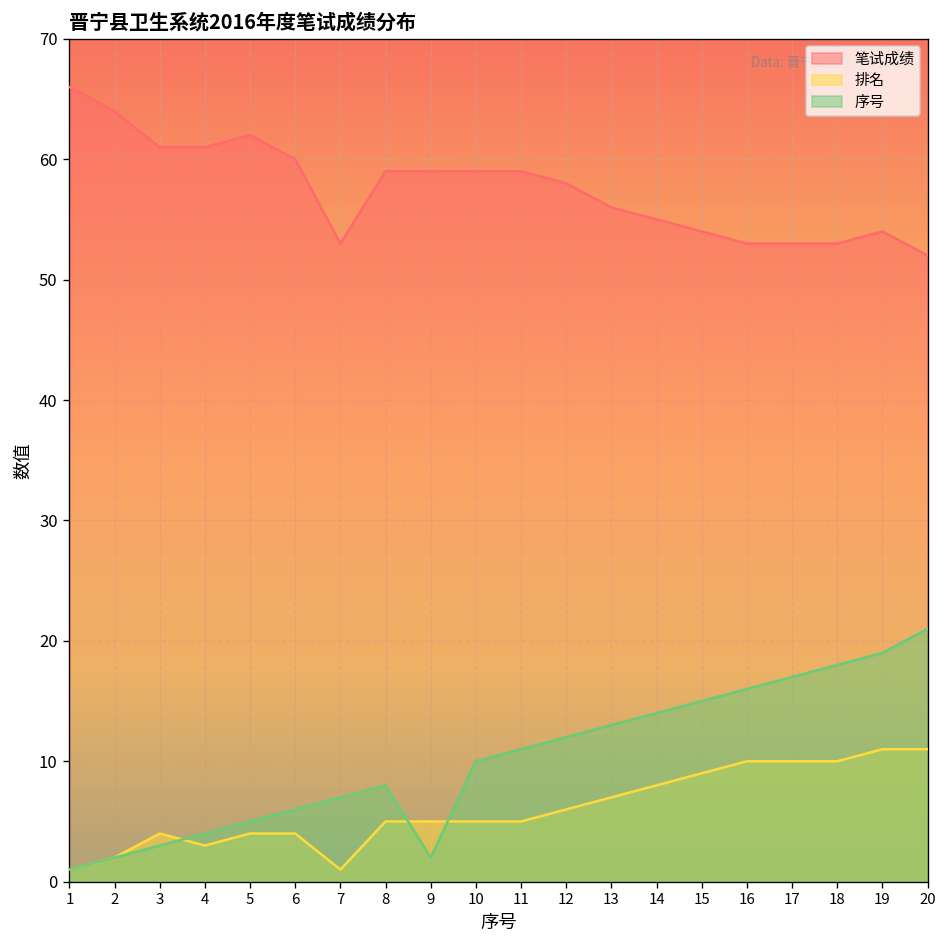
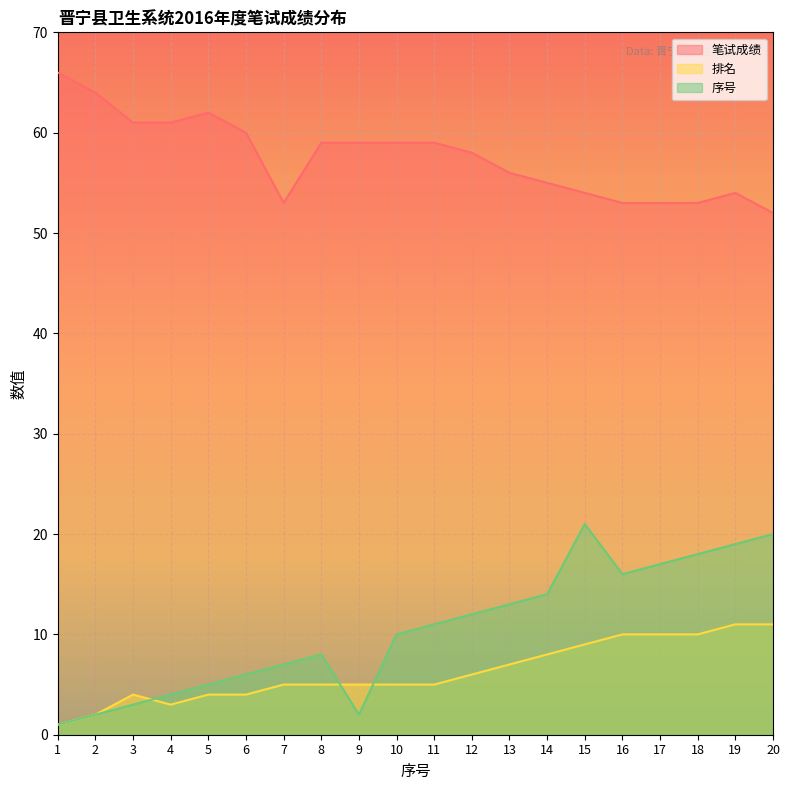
排名, 7: 1 -> 5
序号, 15: 15 -> 21
序号, 20: 21 -> 20
